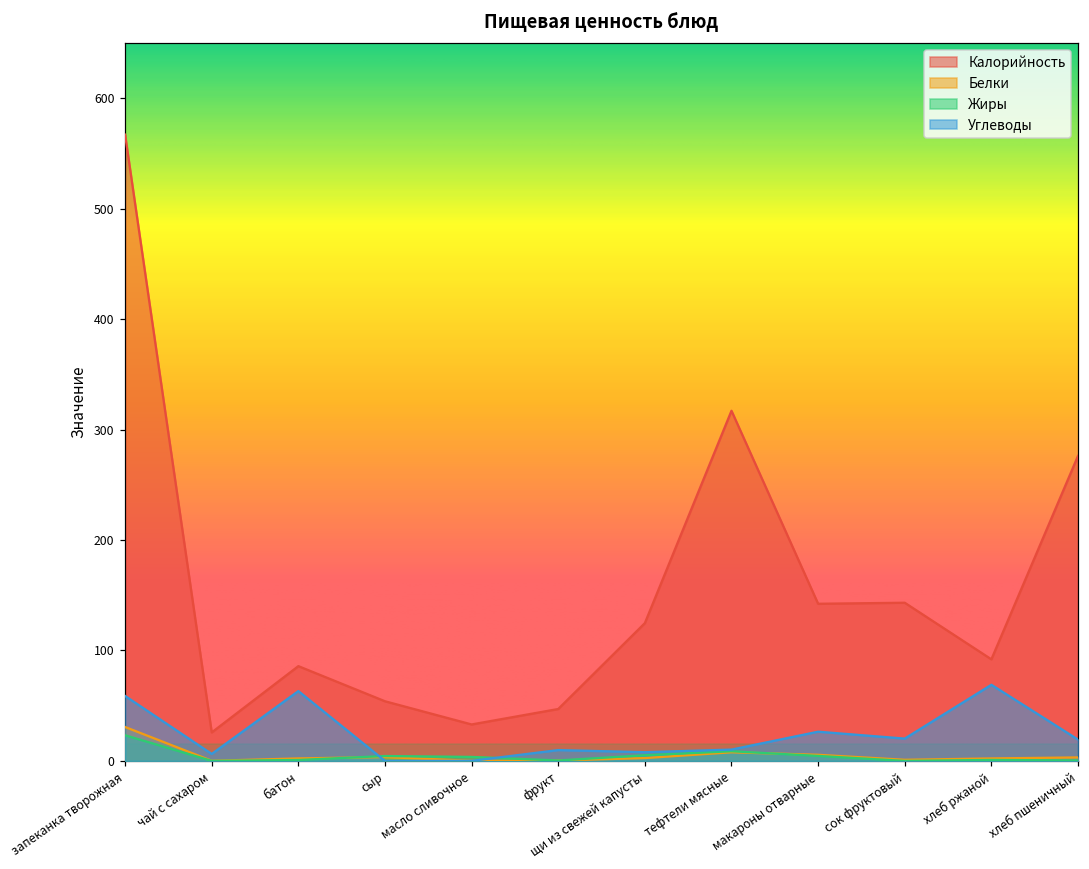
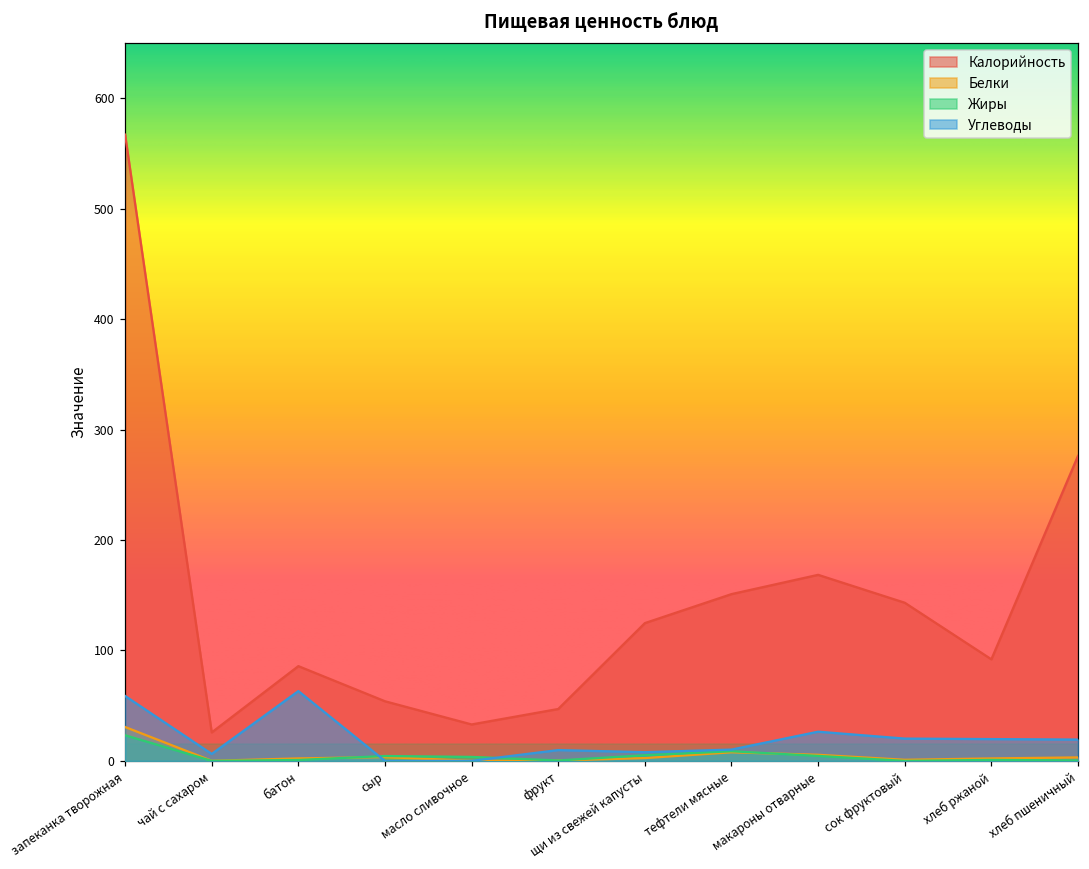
Калорийность, тефтели мясные: 317 -> 151
Калорийность, макароны отварные: 142 -> 168
Углеводы, хлеб ржаной: 69 -> 20
